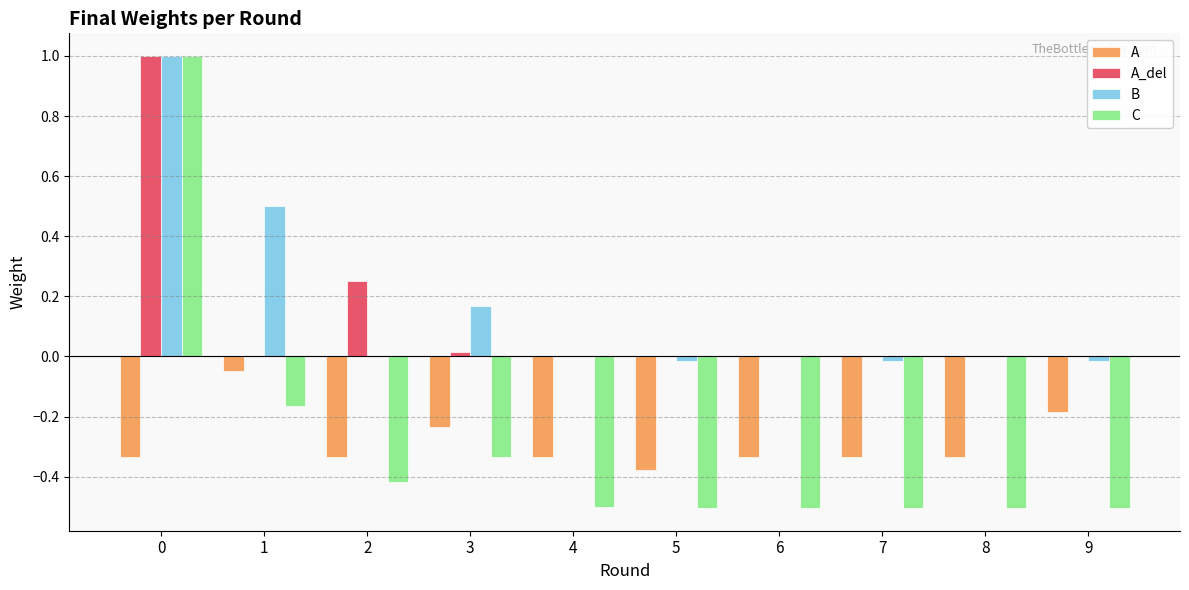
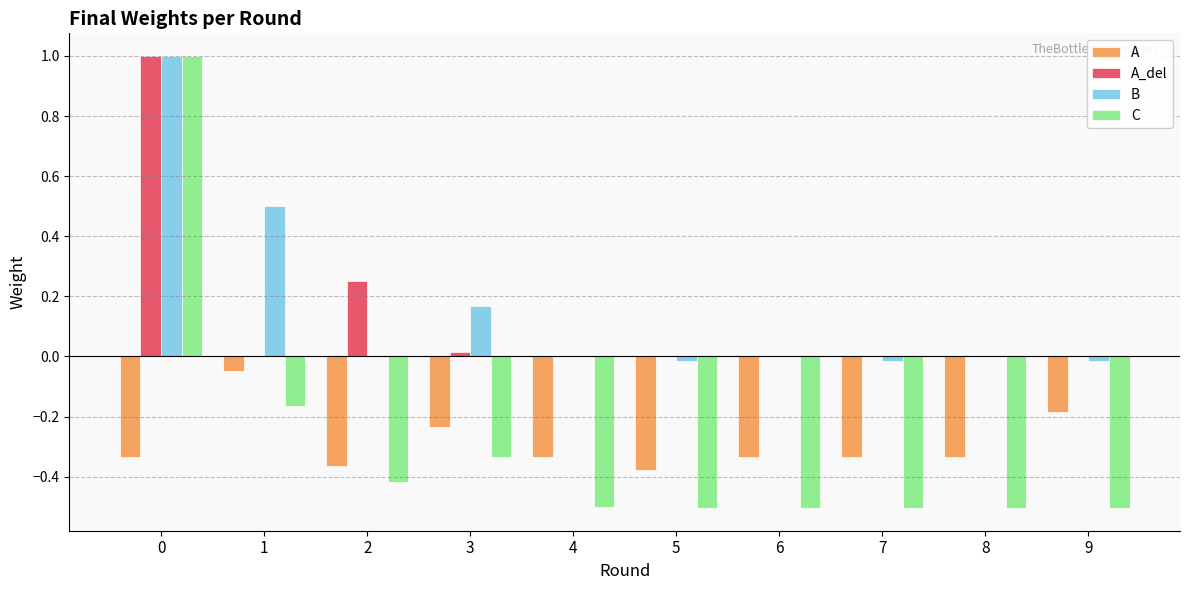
A, 2: -0.33 -> -0.37
